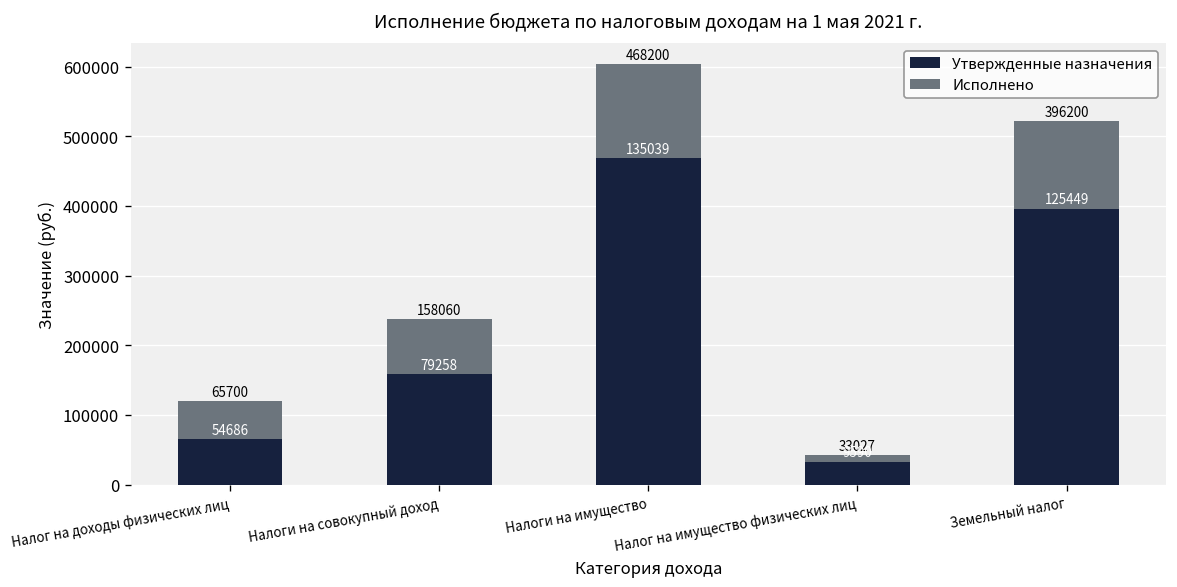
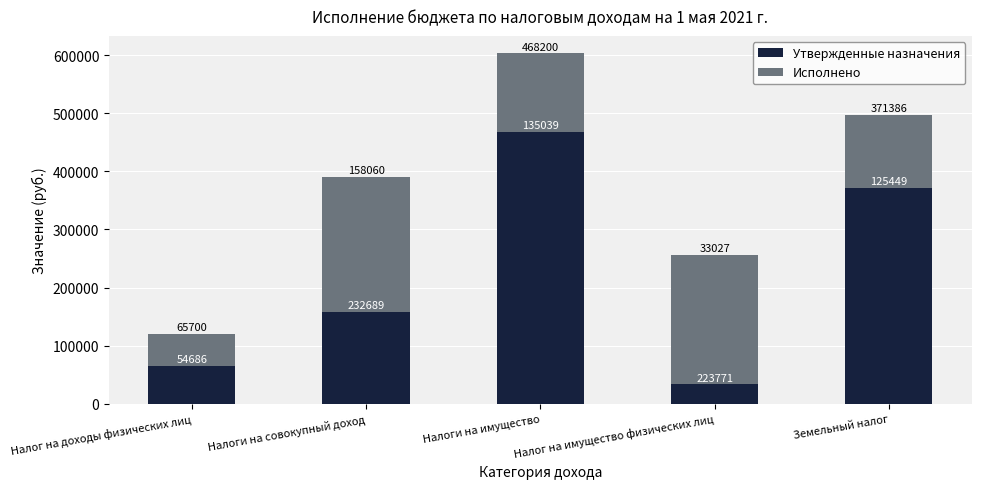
Исполнено, Налоги на совокупный доход: 79258 -> 232689
Исполнено, Налог на имущество физических лиц: 10000 -> 220000
Утвержденные назначения, Земельный налог: 396200 -> 371386
